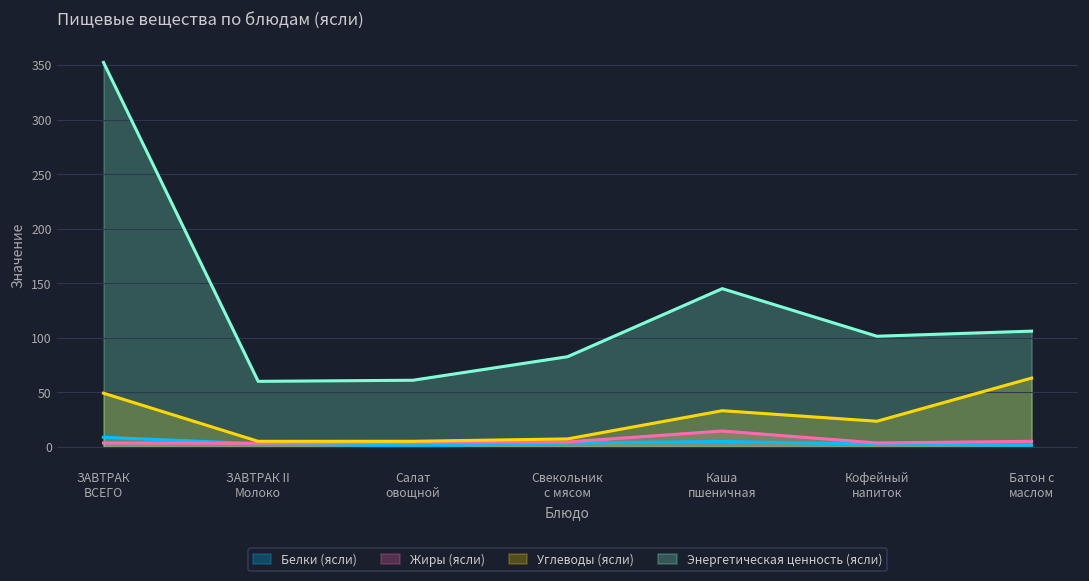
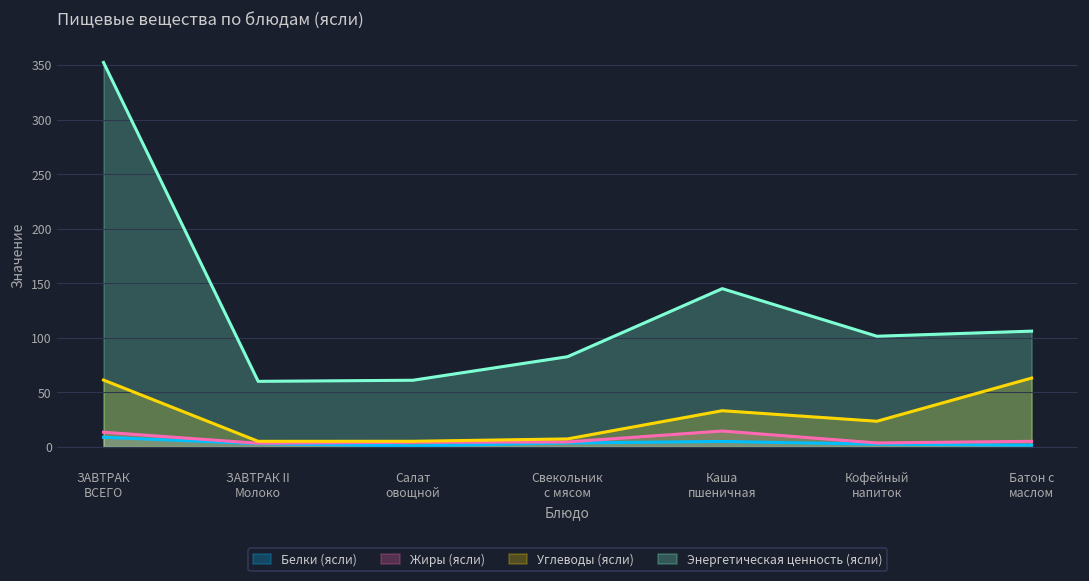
Жиры (ясли), ЗАВТРАК ВСЕГО: 0 -> 10
Углеводы (ясли), ЗАВТРАК ВСЕГО: 50 -> 60
